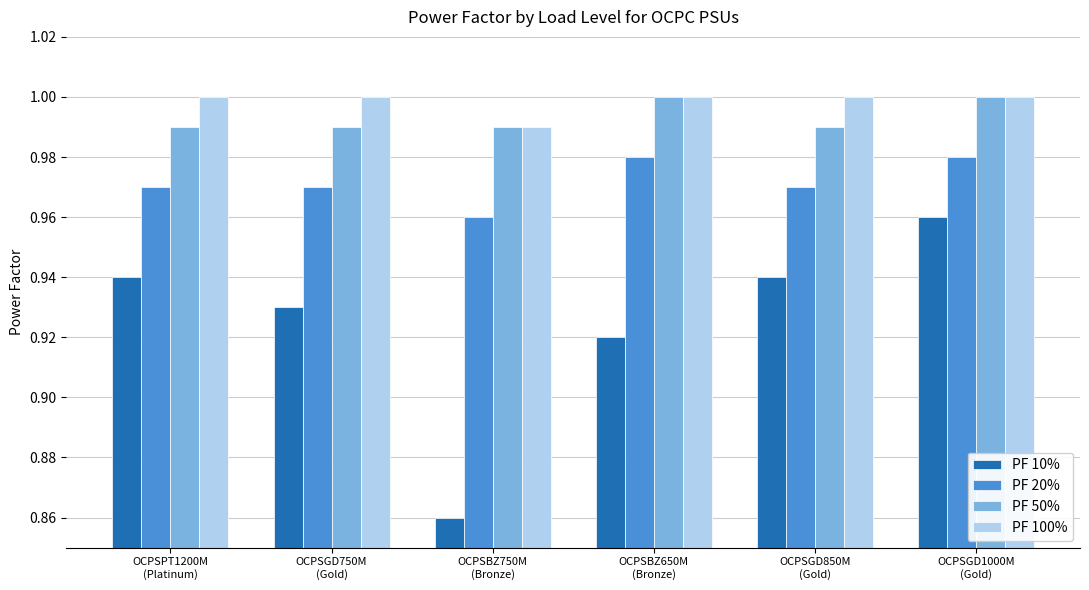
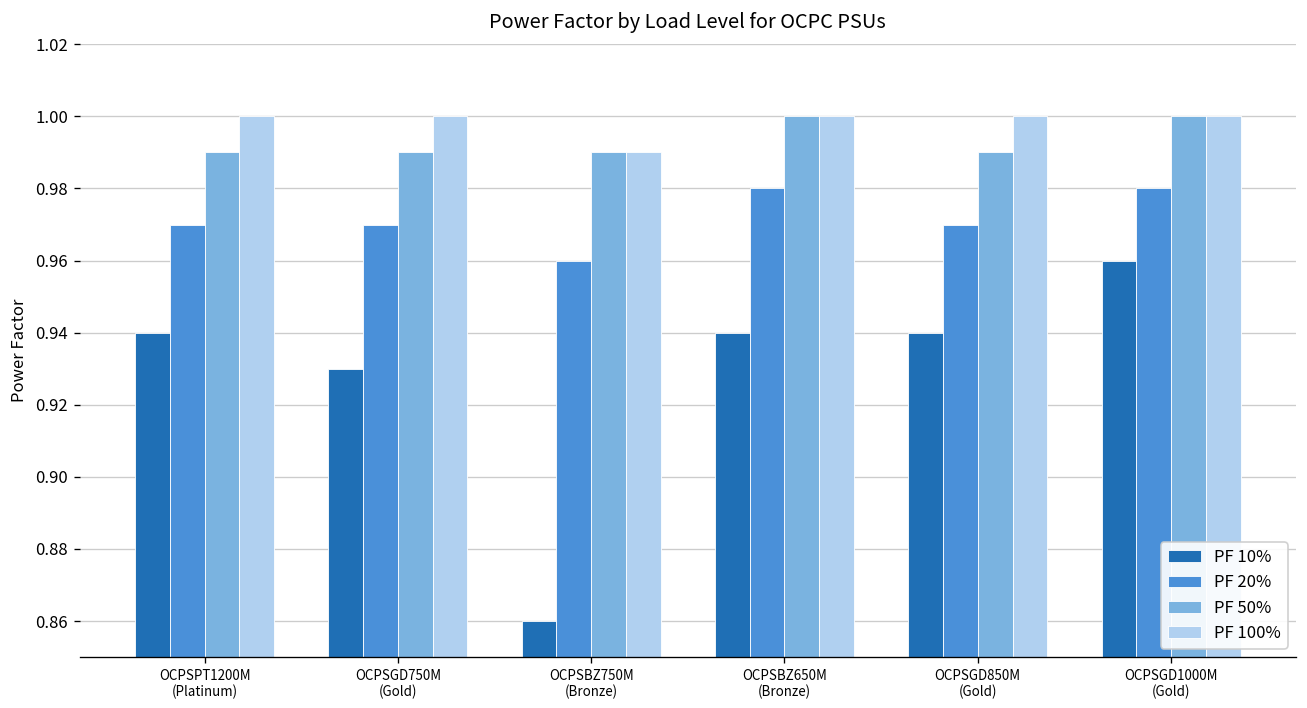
PF 10%, OCPSBZ650M (Bronze): 0.92 -> 0.94
